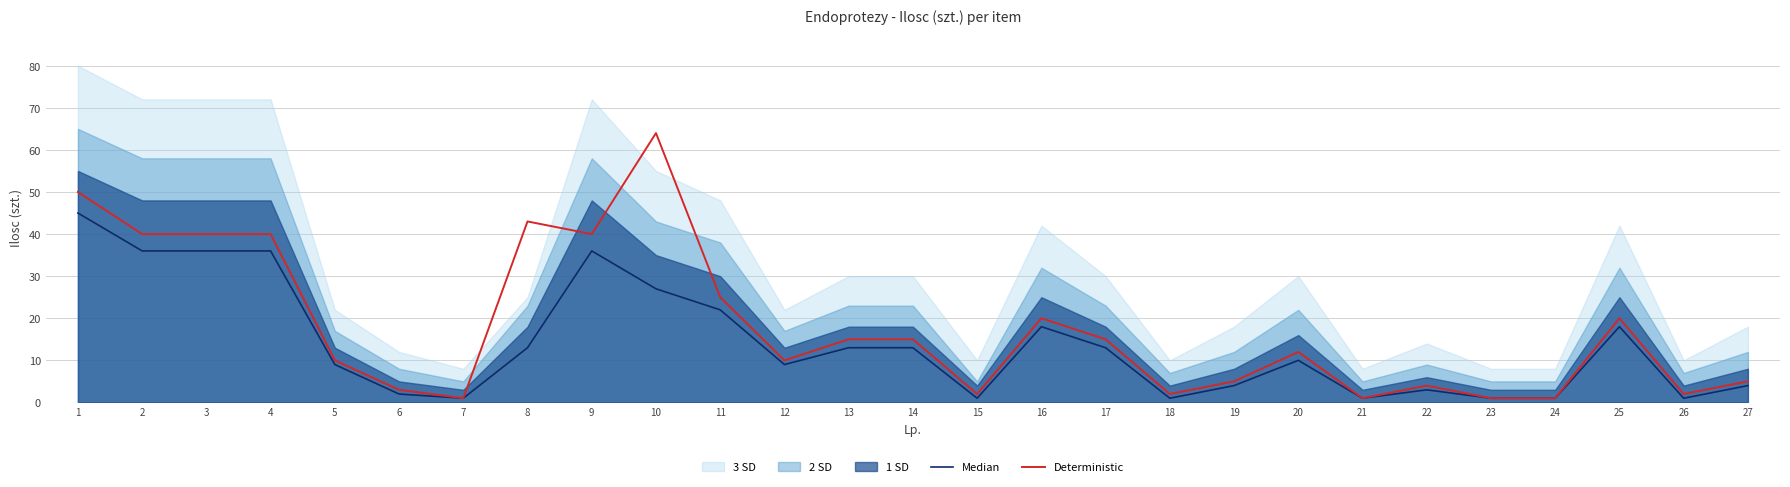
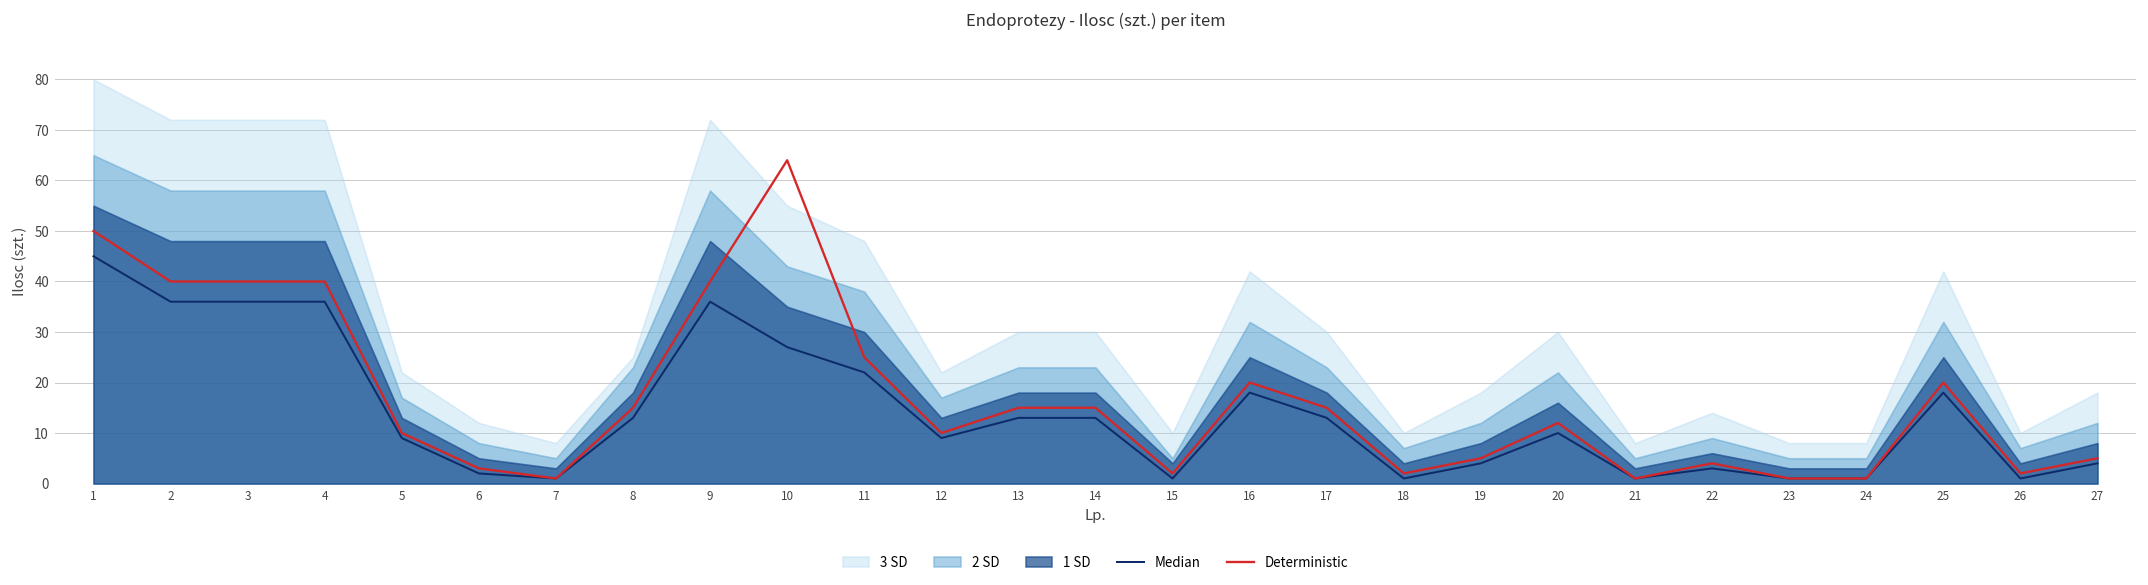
Deterministic, 8: 43 -> 15
